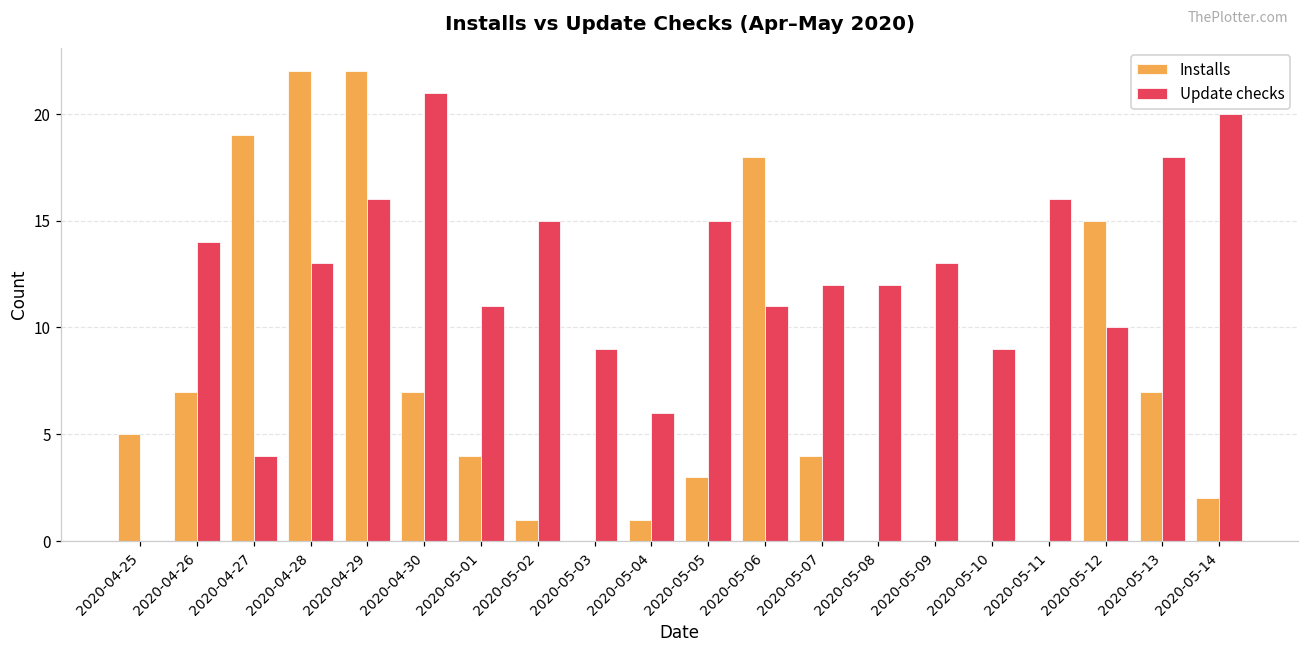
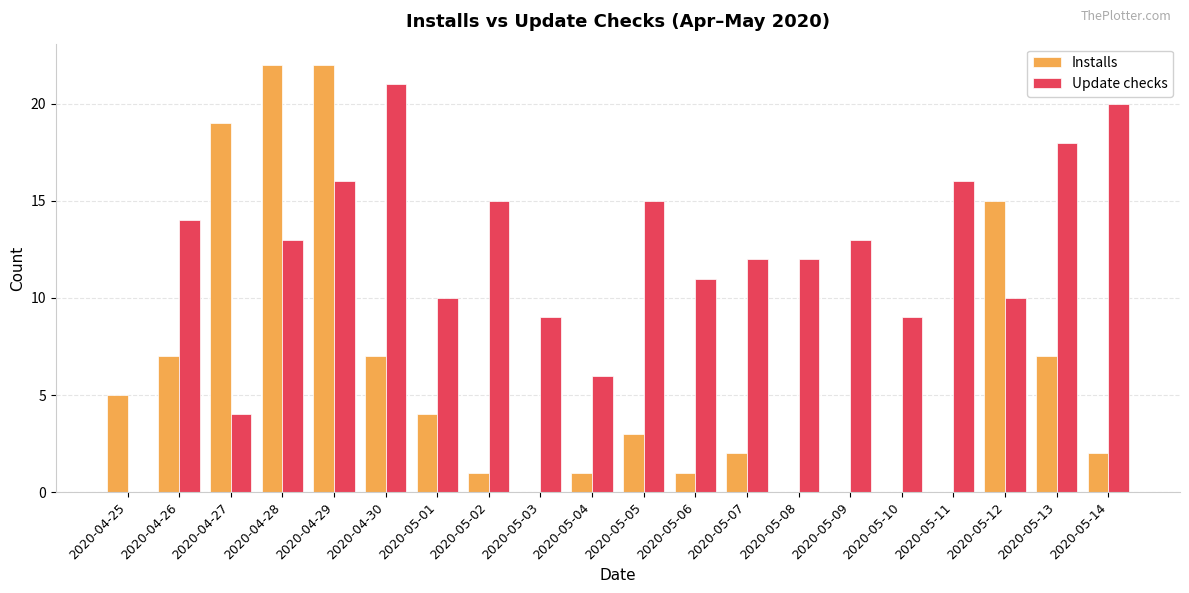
Update checks, 2020-05-01: 11 -> 10
Installs, 2020-05-06: 18 -> 1
Installs, 2020-05-07: 4 -> 2
